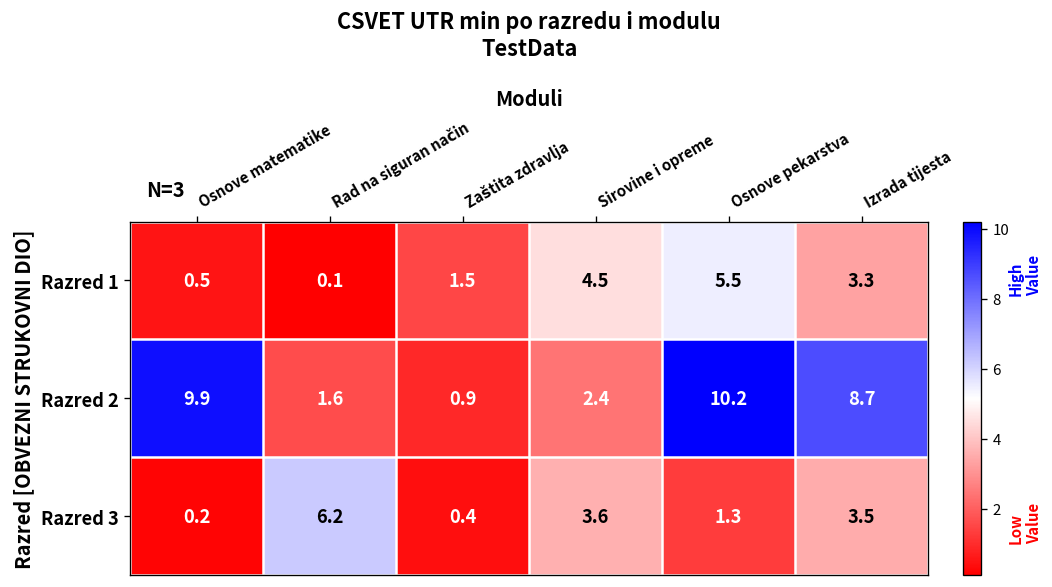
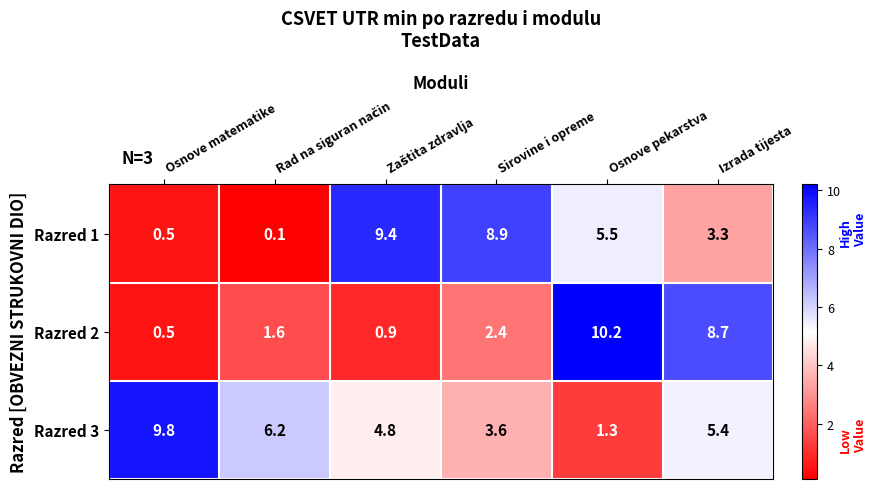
Razred 1, Zaštita zdravlja: 1.5 -> 9.4
Razred 1, Sirovine i opreme: 4.5 -> 8.9
Razred 2, Osnove matematike: 9.9 -> 0.5
Razred 3, Osnove matematike: 0.2 -> 9.8
Razred 3, Zaštita zdravlja: 0.4 -> 4.8
Razred 3, Izrada tijesta: 3.5 -> 5.4
